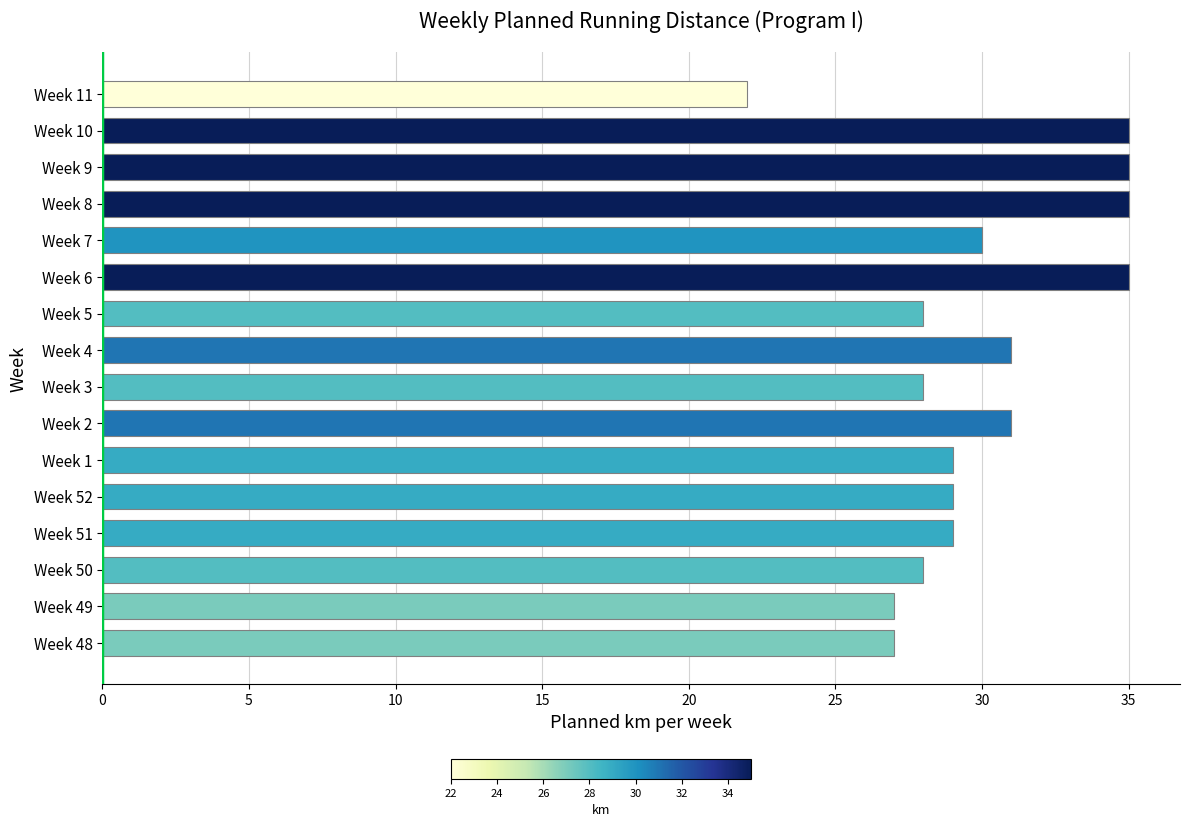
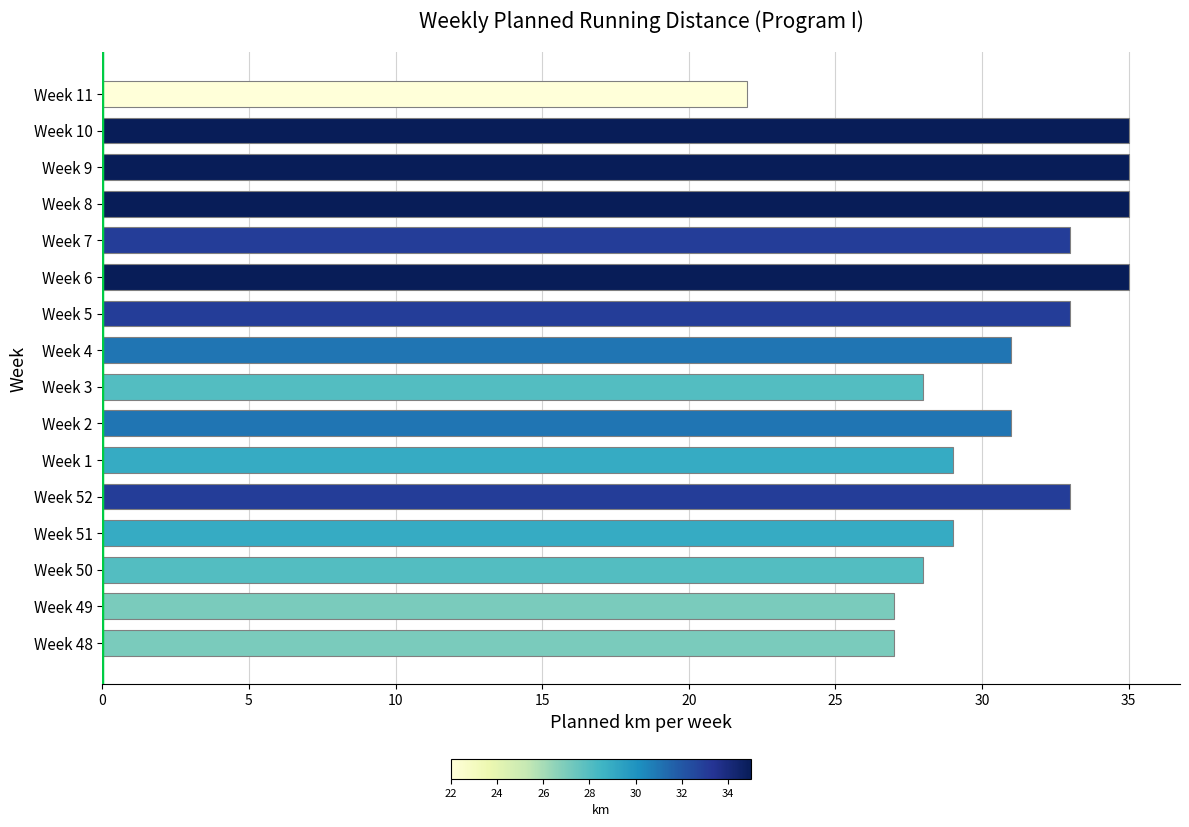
Week 7: 30 -> 33
Week 5: 28 -> 33
Week 52: 29 -> 33
